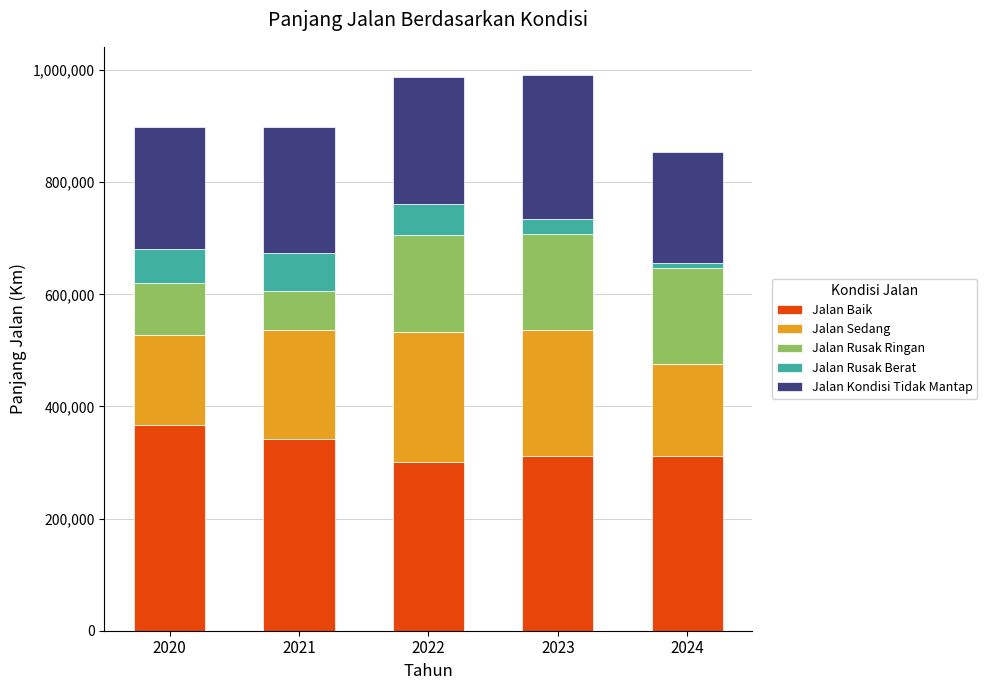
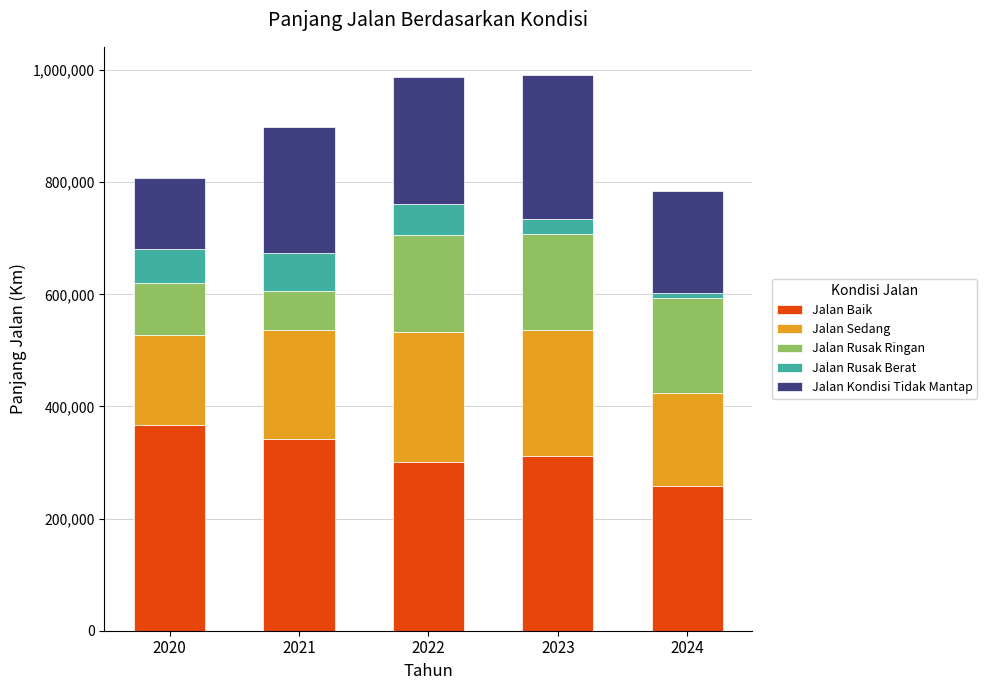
Jalan Kondisi Tidak Mantap, 2020: 220,000 -> 130,000
Jalan Baik, 2024: 310,000 -> 260,000
Jalan Kondisi Tidak Mantap, 2024: 200,000 -> 180,000
